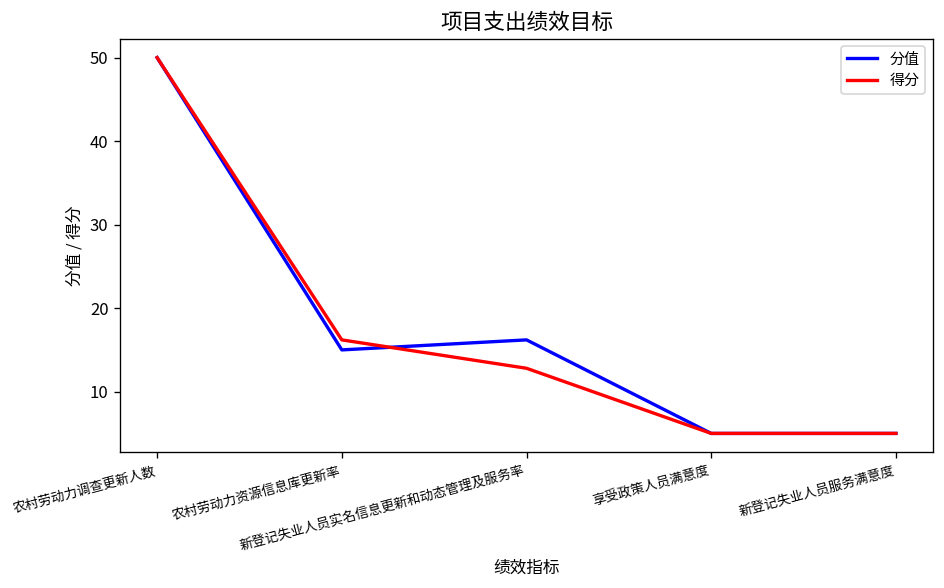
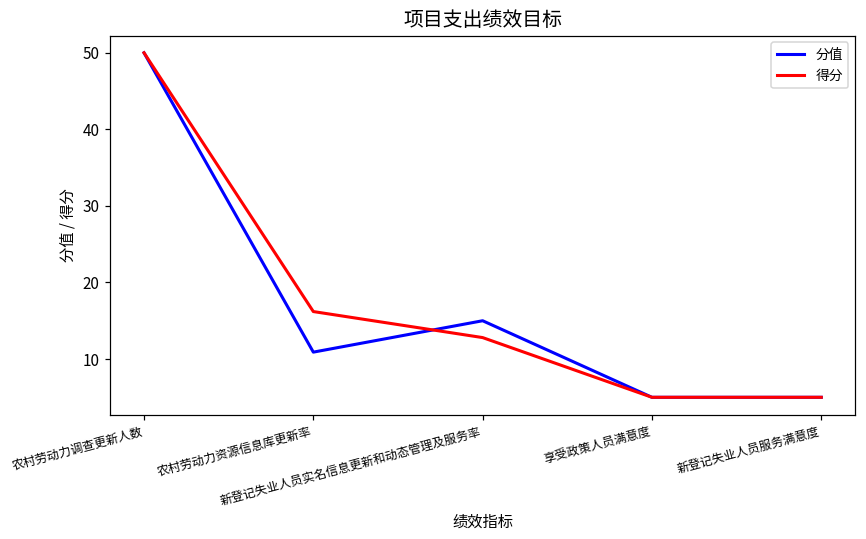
分值, 农村劳动力资源信息库更新率: 15 -> 11
分值, 新登记失业人员实名信息更新和动态管理及服务率: 16 -> 15
